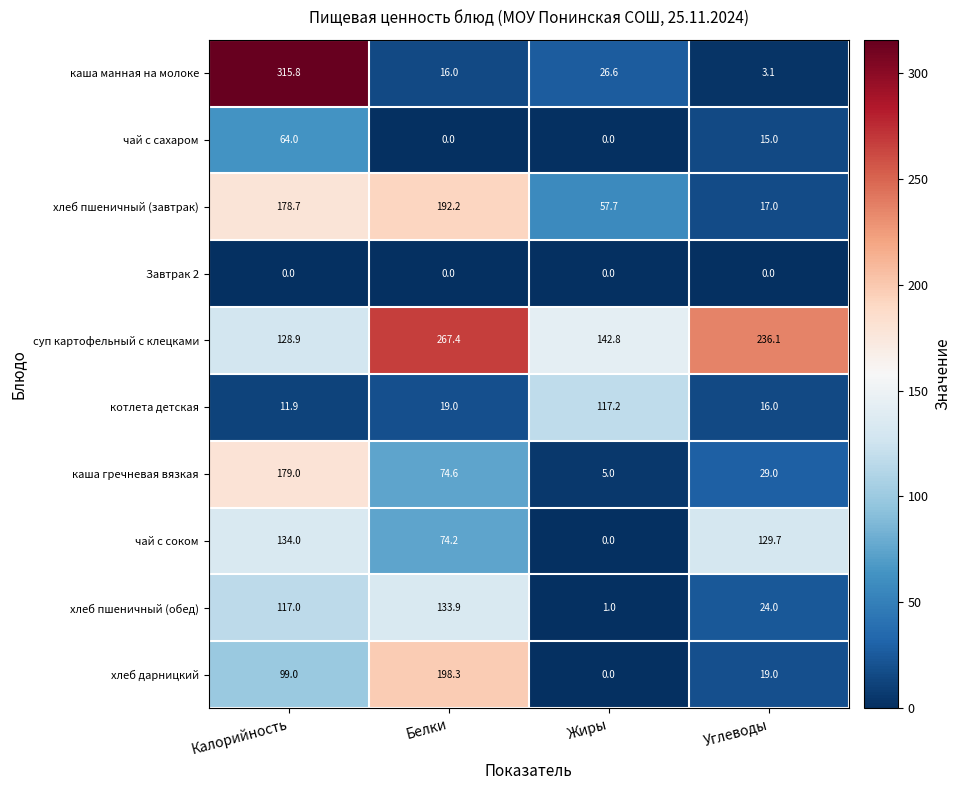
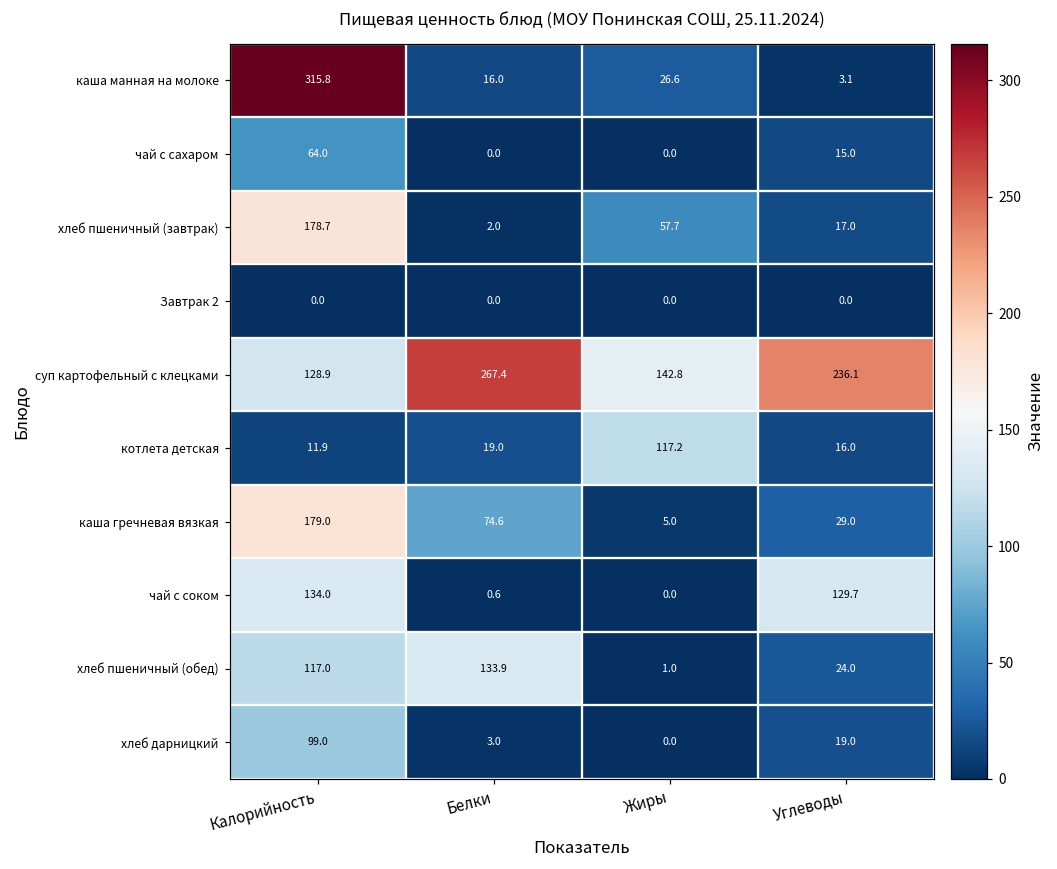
хлеб пшеничный (завтрак), Белки: 192.2 -> 2.0
чай с соком, Белки: 74.2 -> 0.6
хлеб дарницкий, Белки: 198.3 -> 3.0
